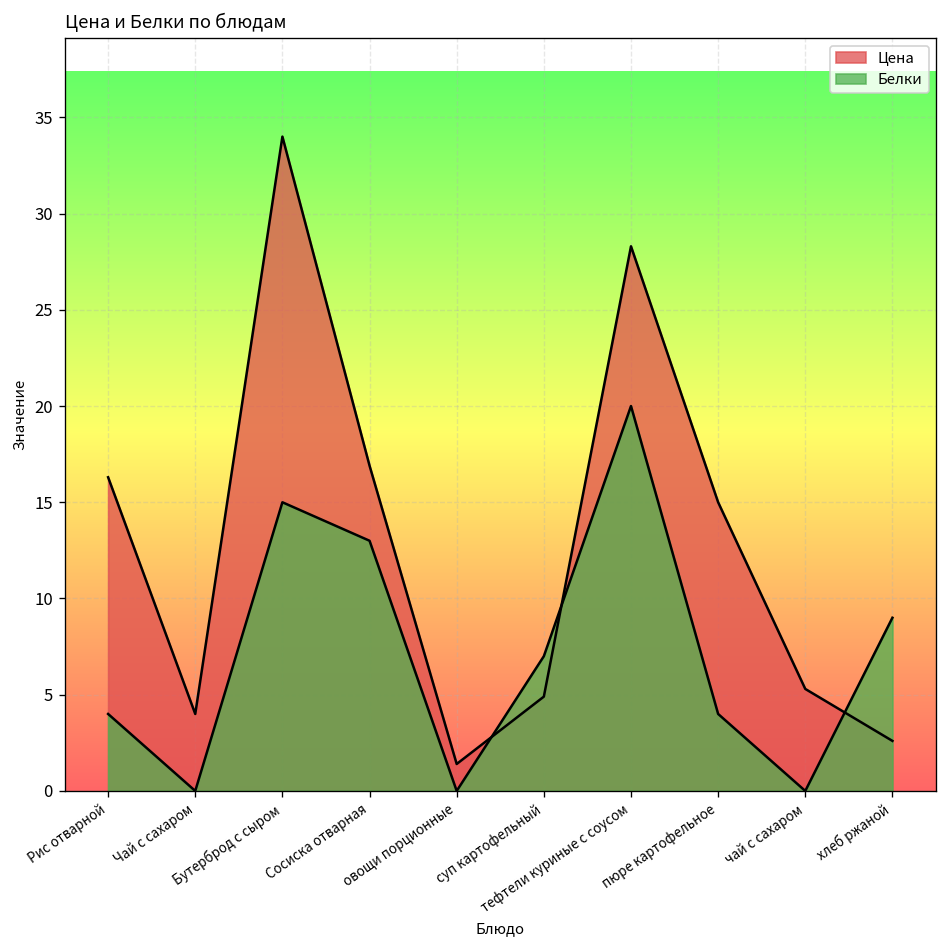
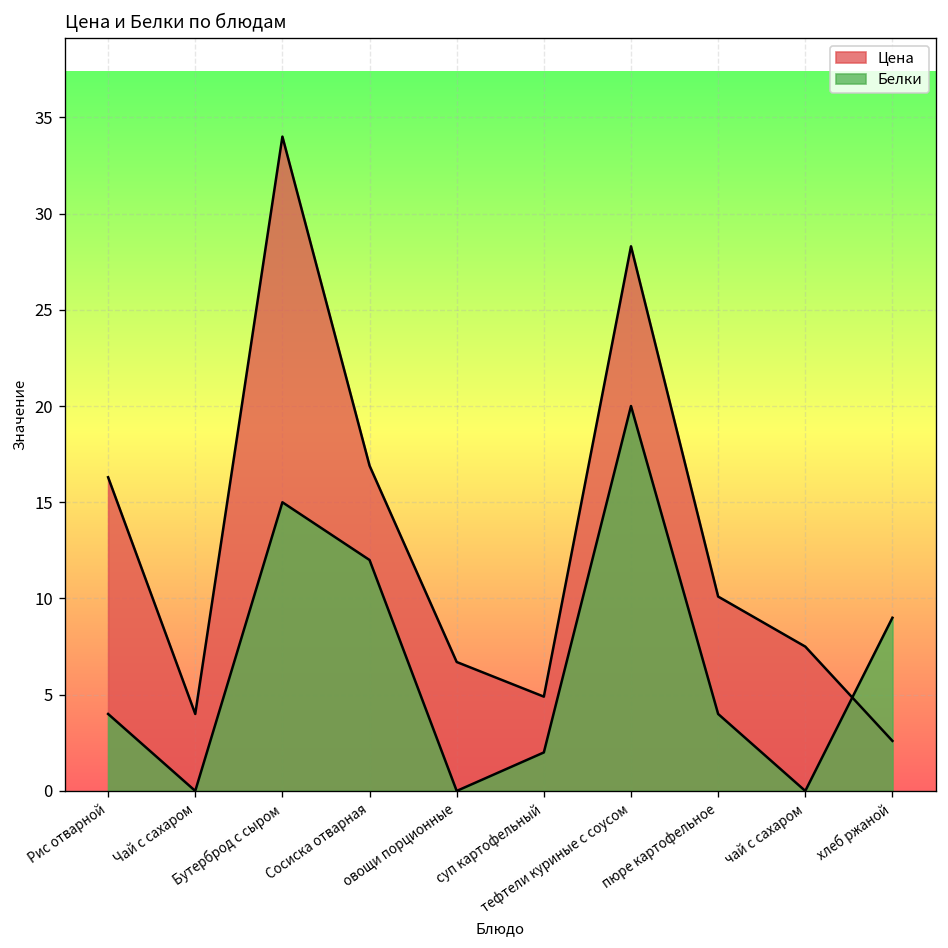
Белки, Сосиска отварная: 13 -> 12
Цена, овощи порционные: 1.4 -> 6.7
Белки, суп картофельный: 7 -> 2
Цена, пюре картофельное: 15.0 -> 10.1
Цена, чай с сахаром: 5.3 -> 7.5
